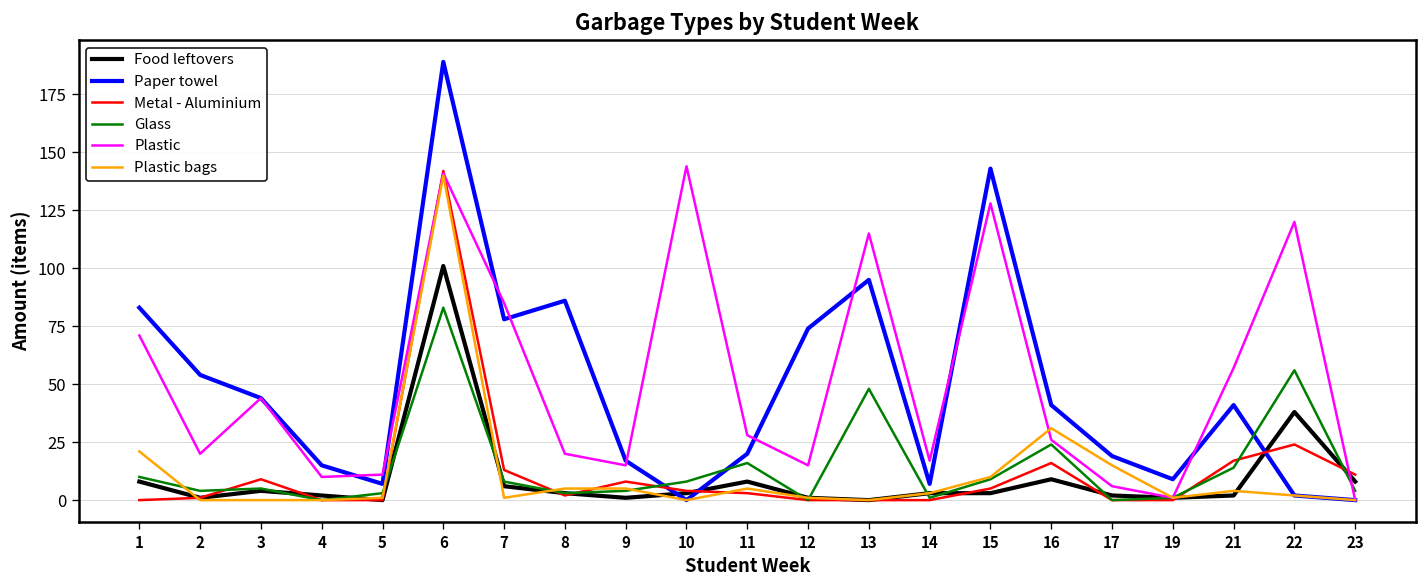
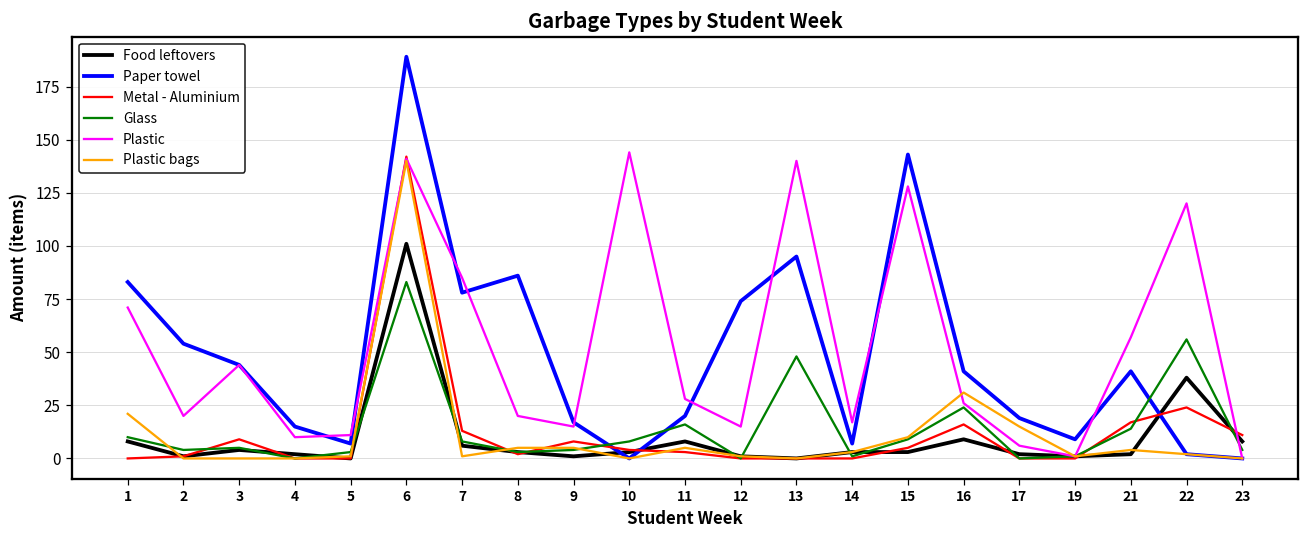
Plastic, 13: 115 -> 140
